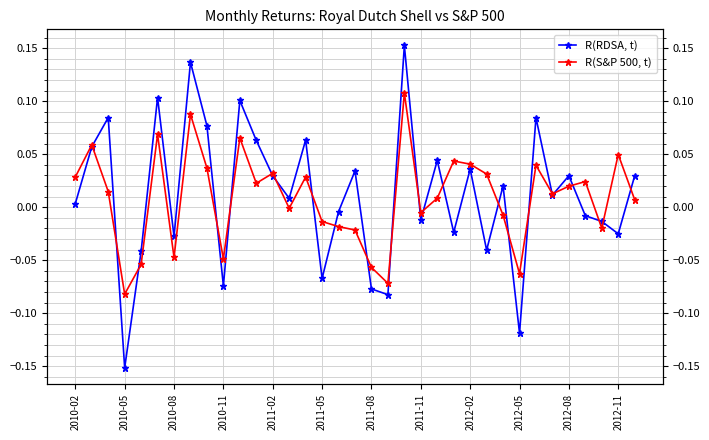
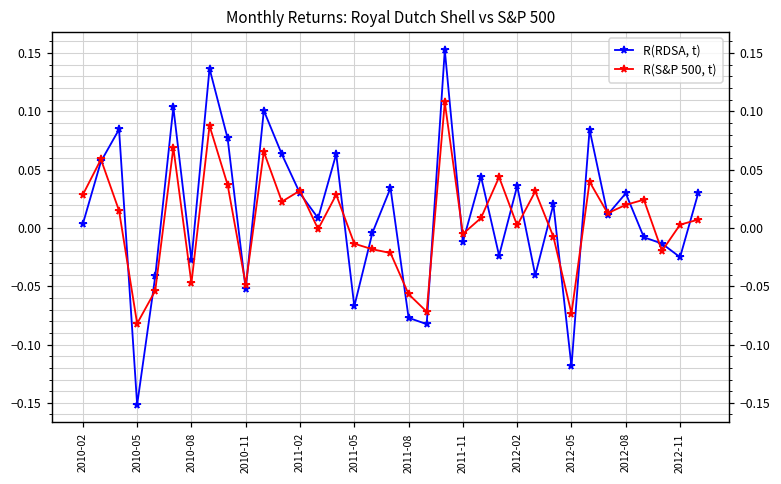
R(RDSA, t), 2010-11: -0.074 -> -0.053
R(S&P 500, t), 2012-02: 0.041 -> 0.002
R(S&P 500, t), 2012-05: -0.063 -> -0.073
R(S&P 500, t), 2012-11: 0.050 -> 0.003
